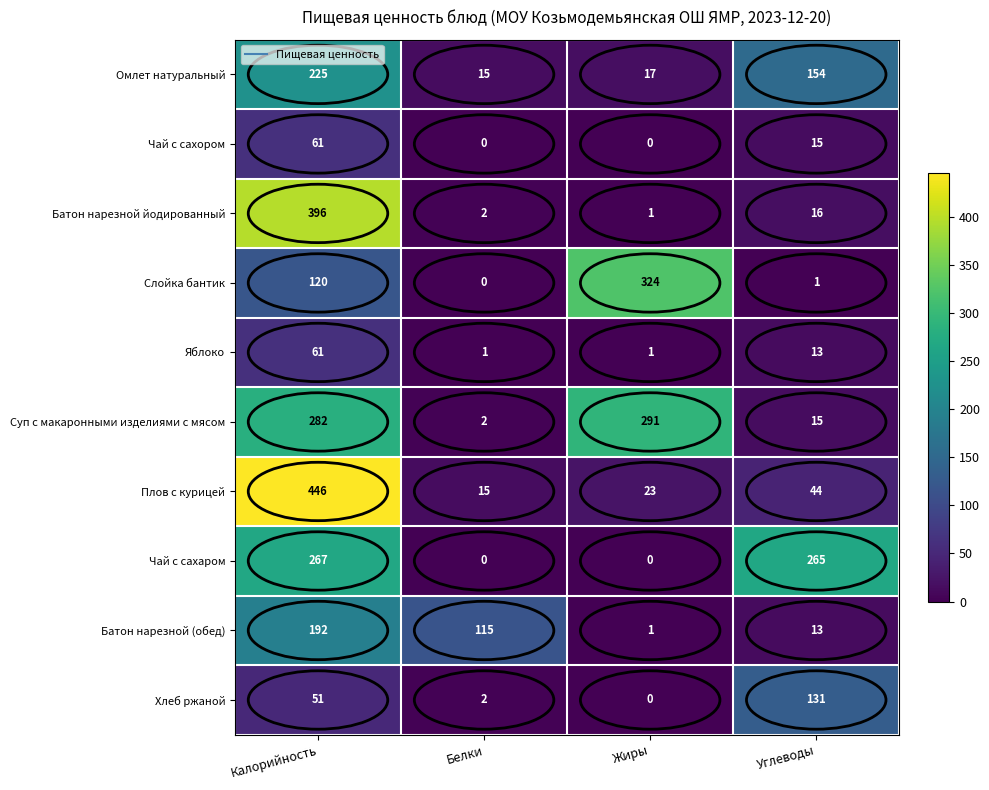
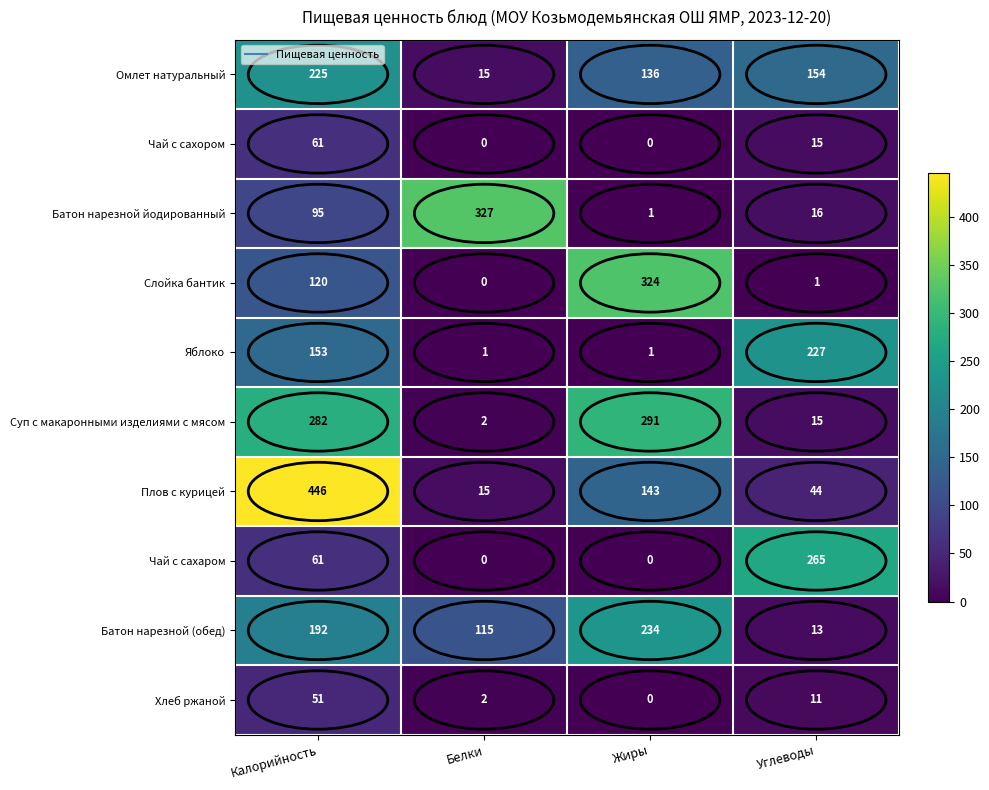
Омлет натуральный, Жиры: 17 -> 136
Батон нарезной йодированный, Калорийность: 396 -> 95
Батон нарезной йодированный, Белки: 2 -> 327
Яблоко, Калорийность: 61 -> 153
Яблоко, Углеводы: 13 -> 227
Плов с курицей, Жиры: 23 -> 143
Чай с сахаром, Калорийность: 267 -> 61
Батон нарезной (обед), Жиры: 1 -> 234
Хлеб ржаной, Углеводы: 131 -> 11
